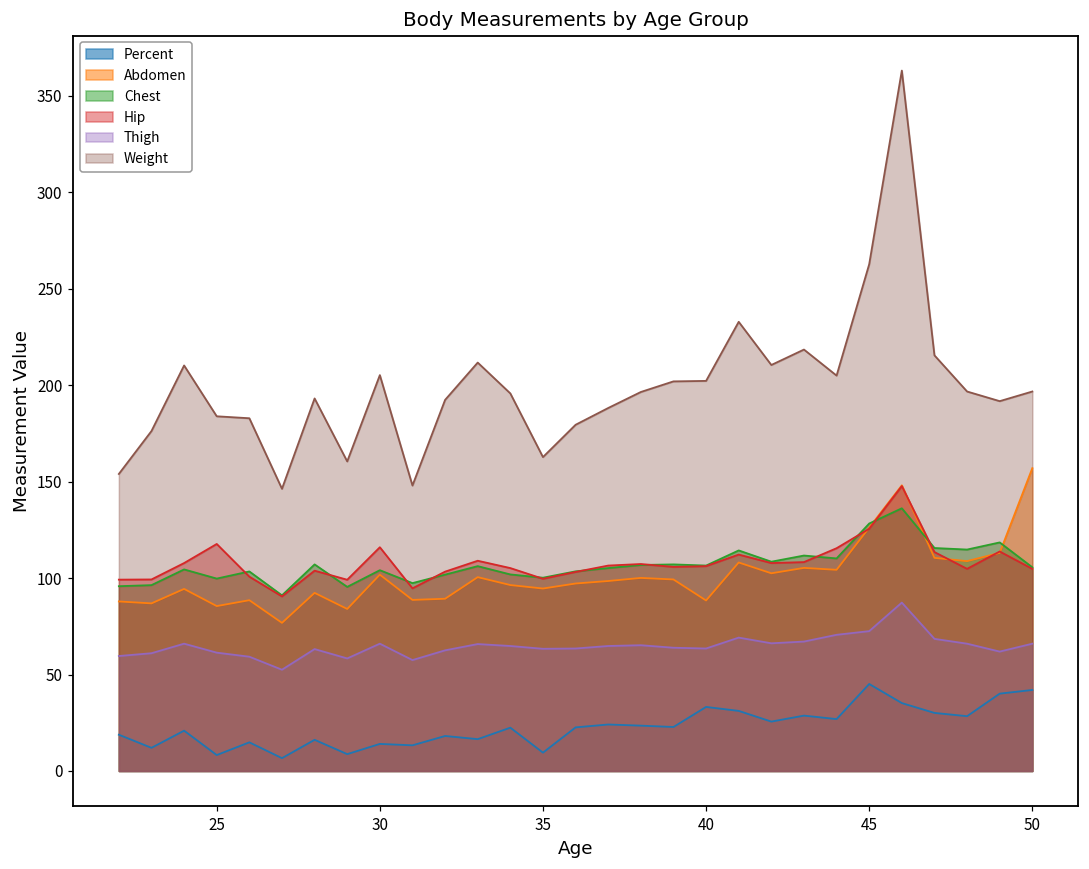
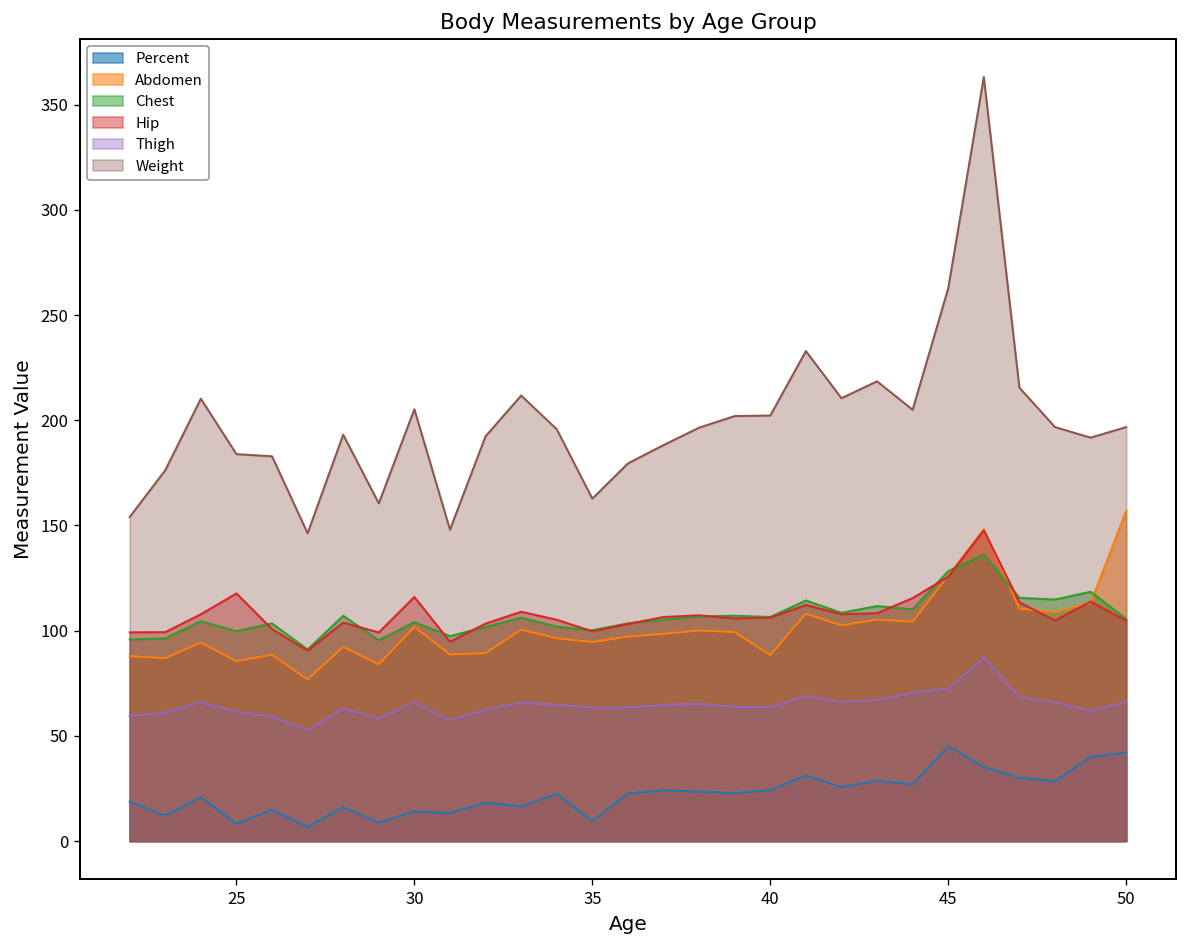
Percent, 40: 33 -> 24
